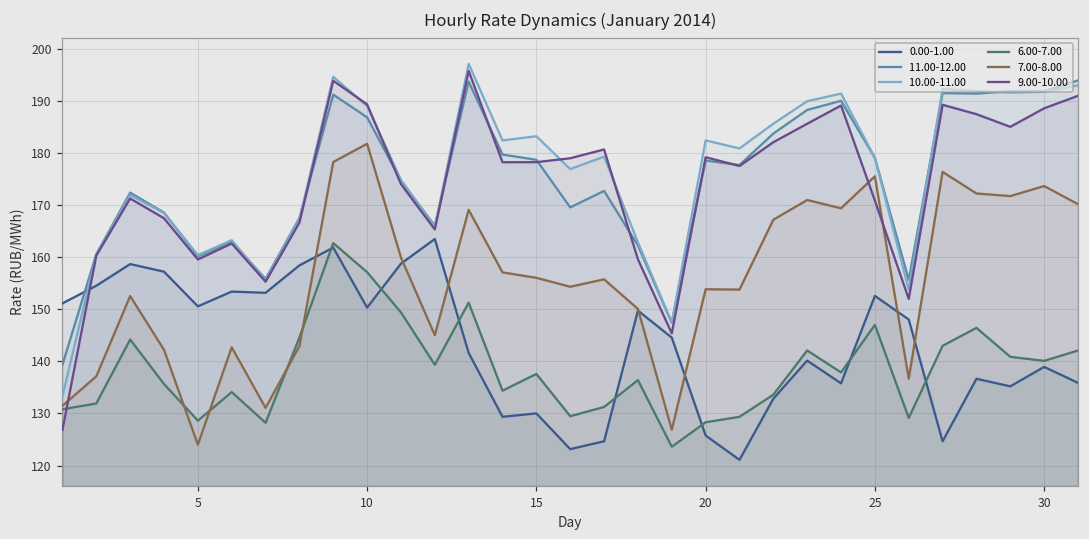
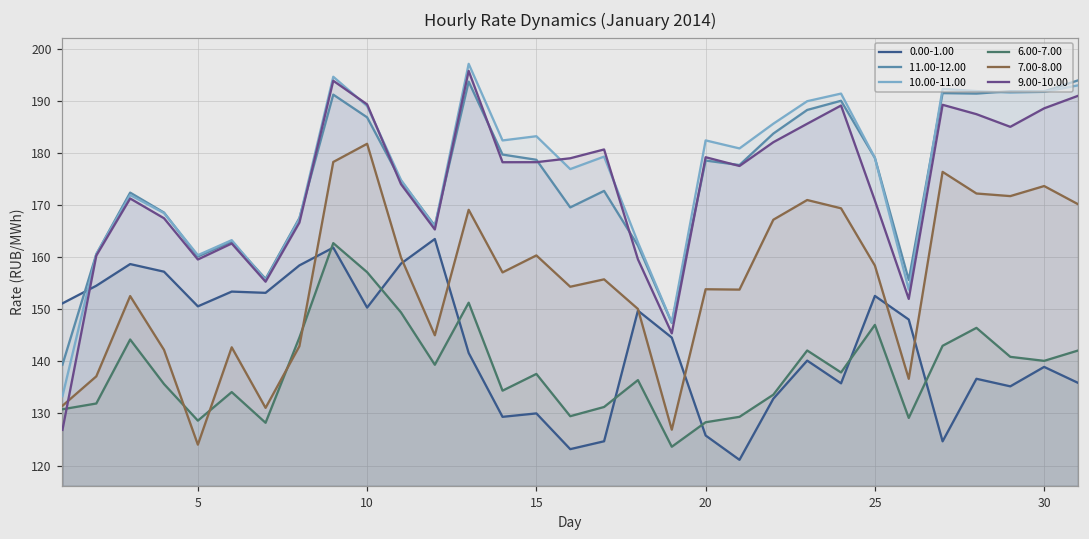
7.00-8.00, 15: 156 -> 160
7.00-8.00, 25: 176 -> 158
